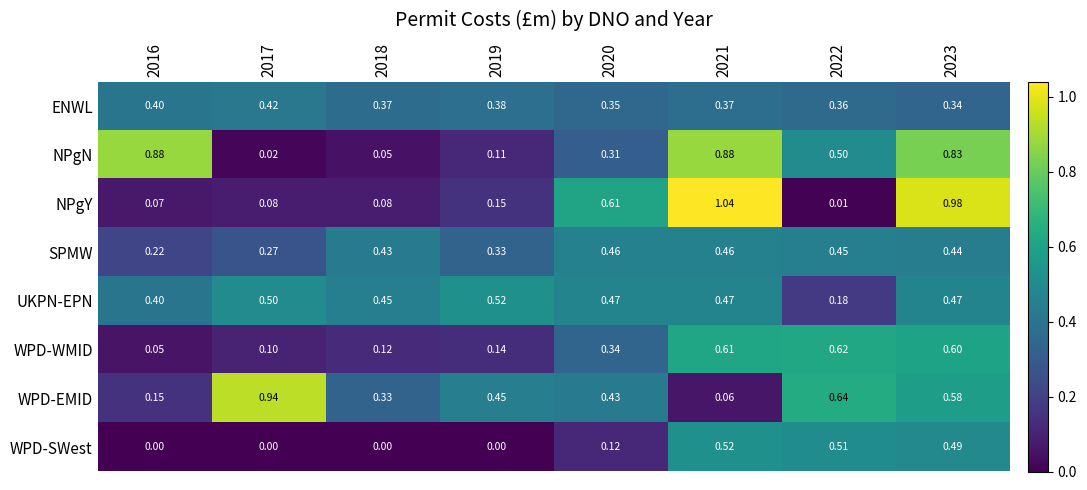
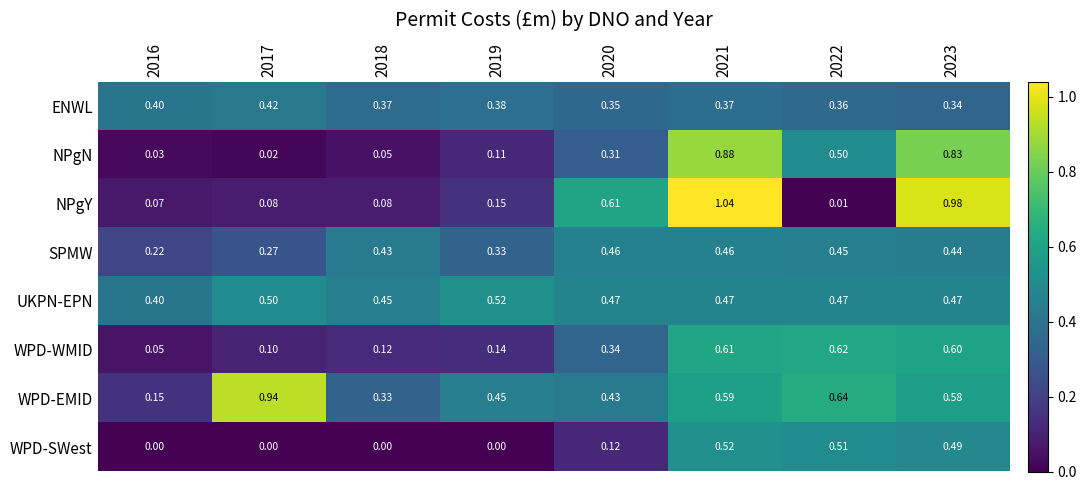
NPgN, 2016: 0.88 -> 0.03
UKPN-EPN, 2022: 0.18 -> 0.47
WPD-EMID, 2021: 0.06 -> 0.59
